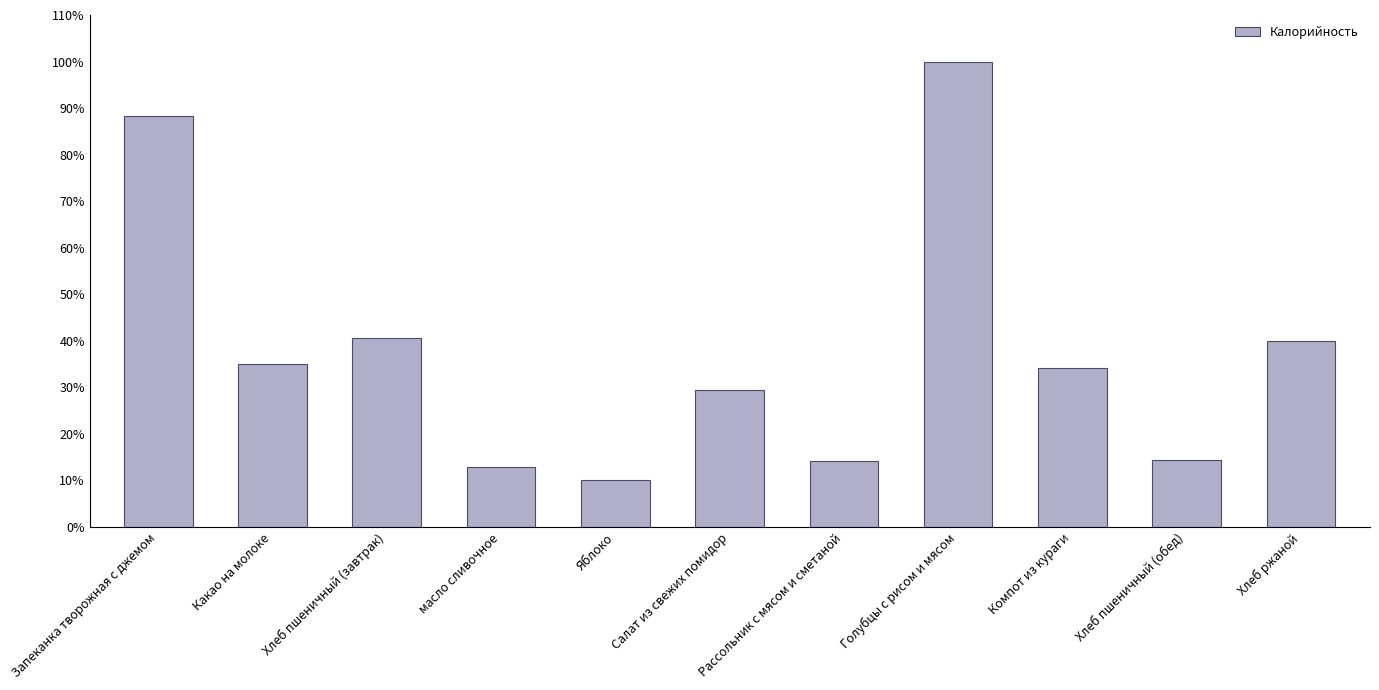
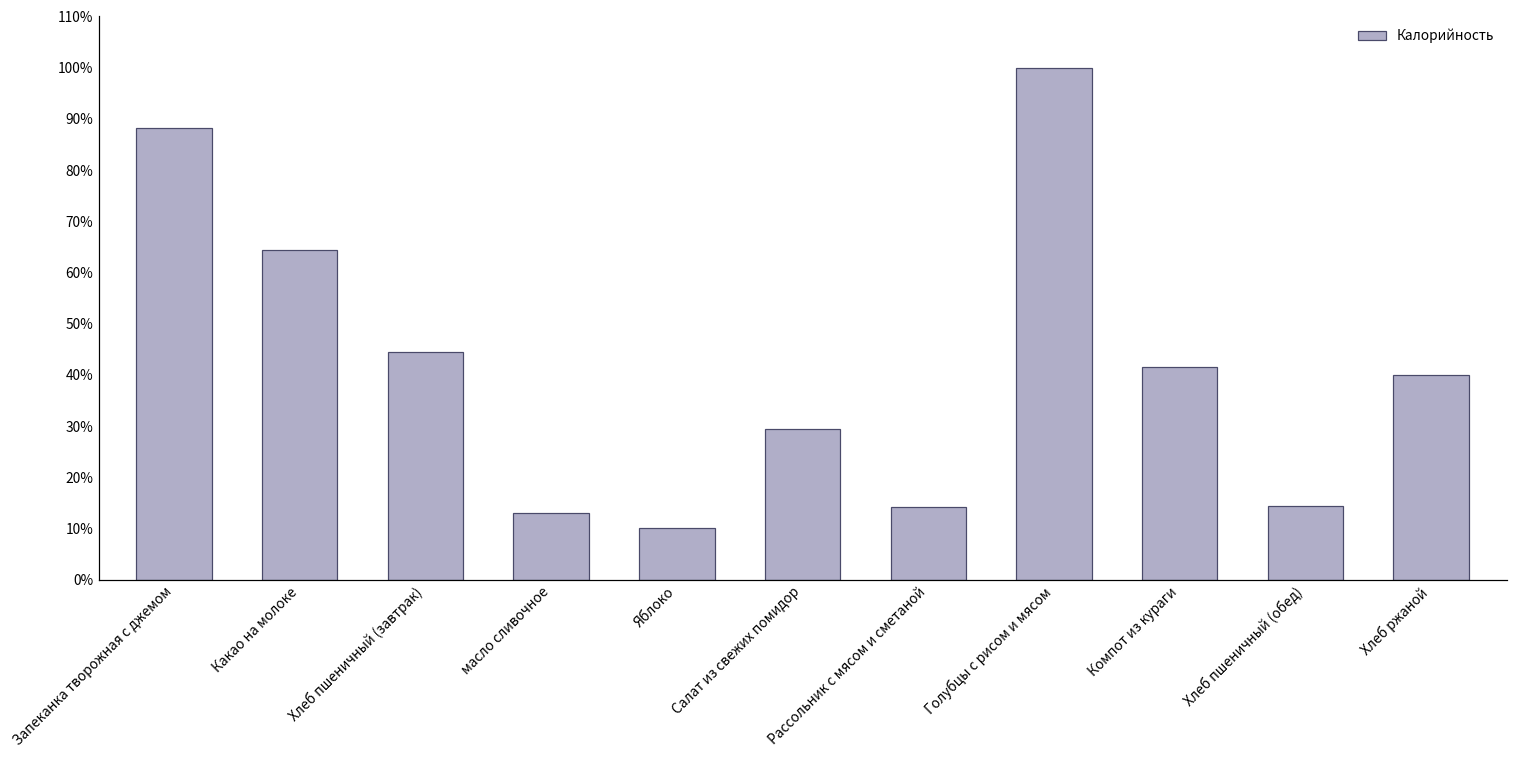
Какао на молоке: 35% -> 64%
Хлеб пшеничный (завтрак): 41% -> 44%
Компот из кураги: 34% -> 41%
